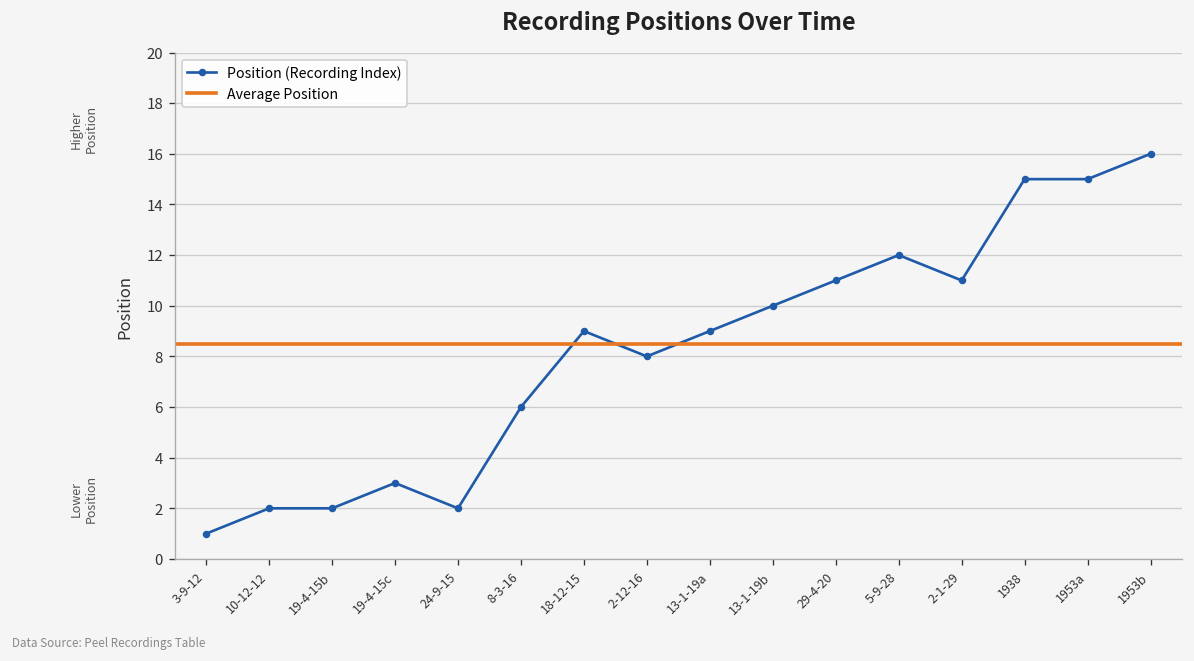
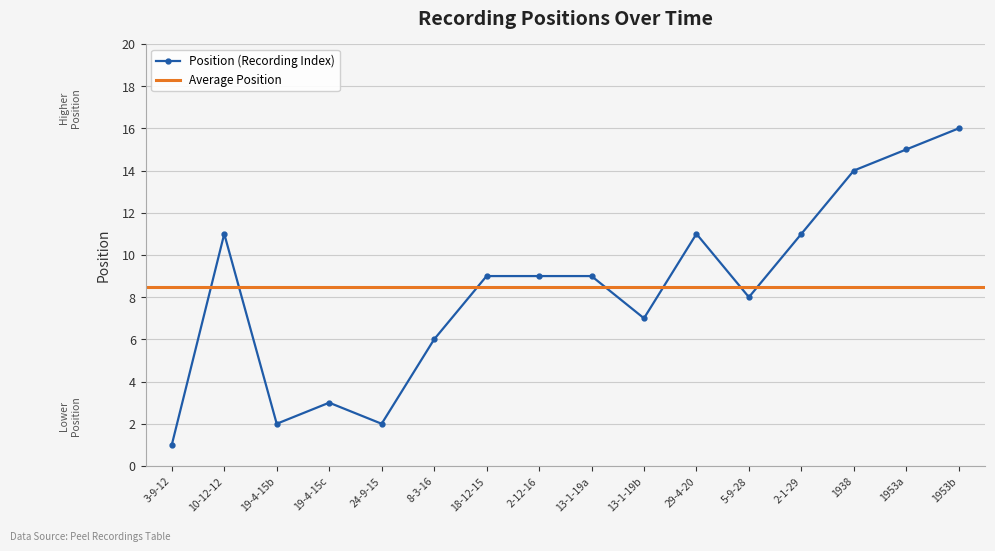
10-12-12: 2 -> 11
2-12-16: 8 -> 9
13-1-19b: 10 -> 7
5-9-28: 12 -> 8
1938: 15 -> 14
